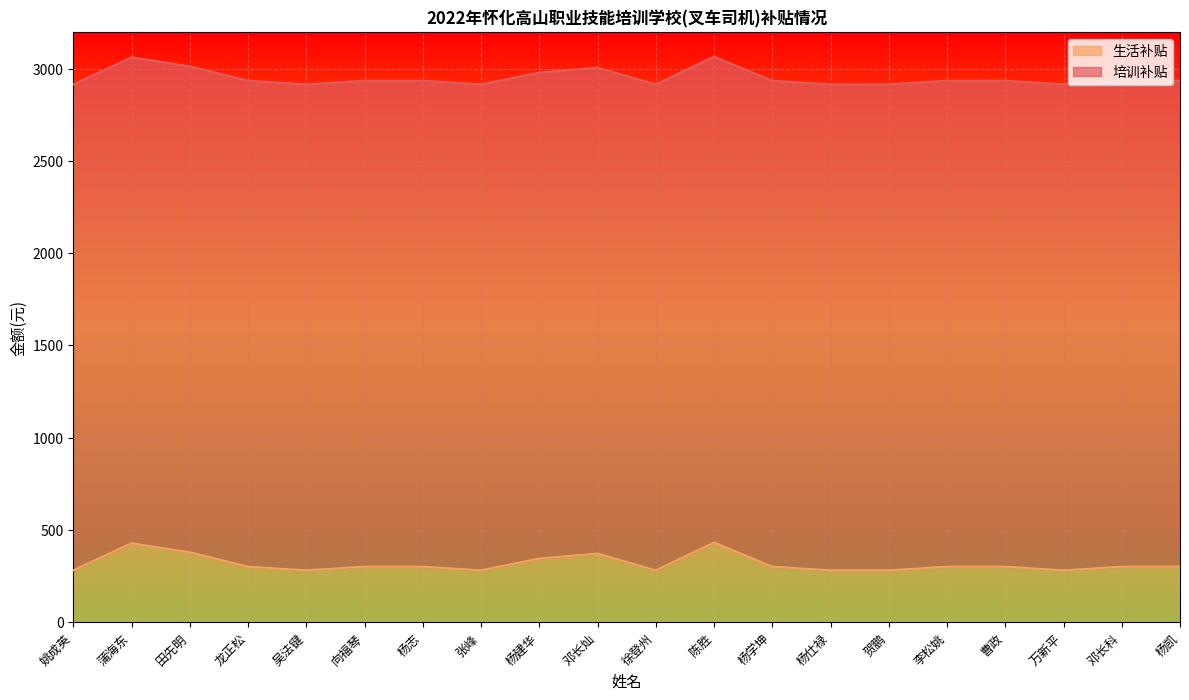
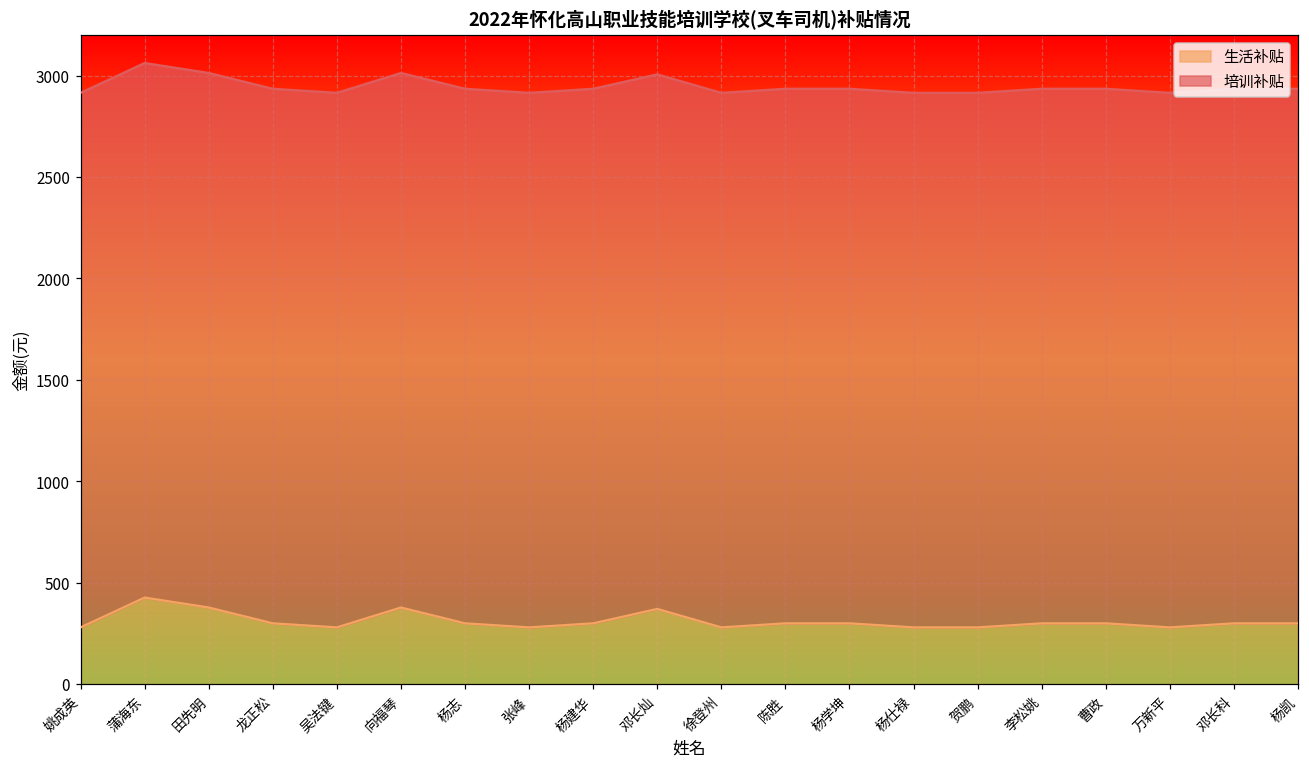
生活补贴, 向福琴: 300 -> 380
生活补贴, 杨建华: 340 -> 300
生活补贴, 陈胜: 430 -> 300
